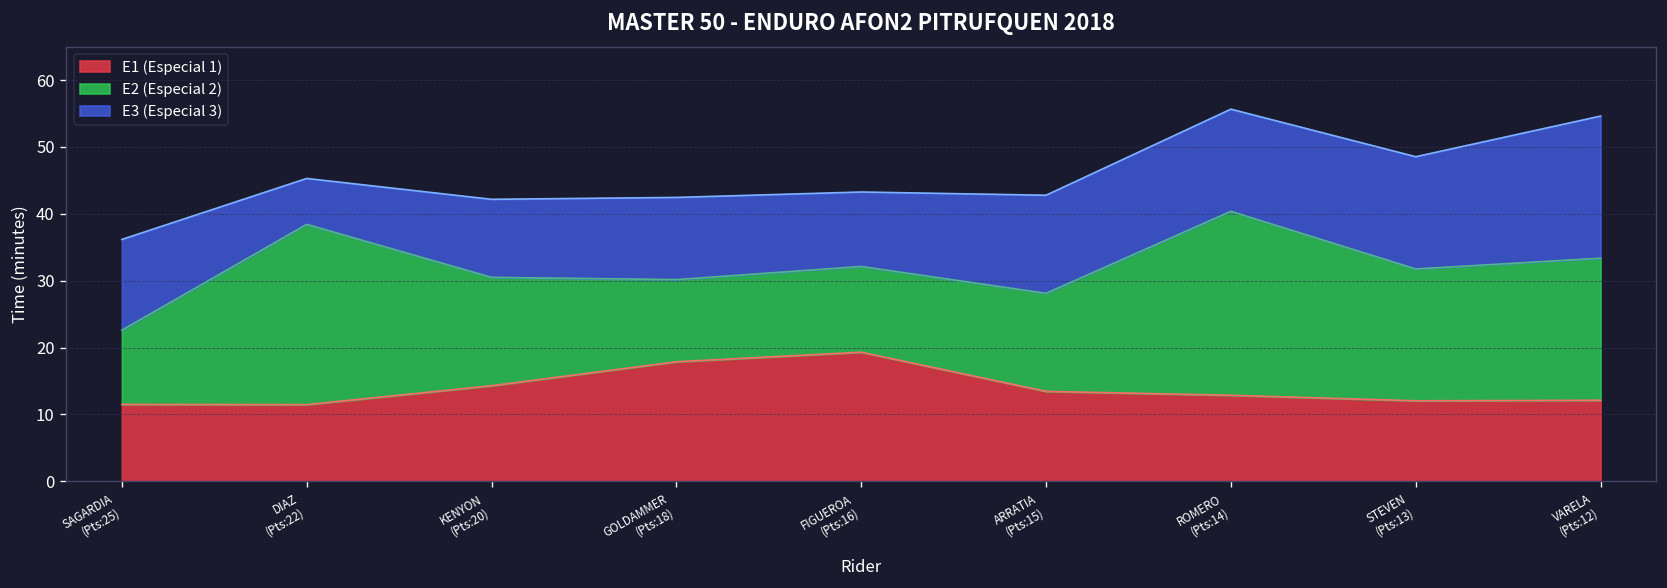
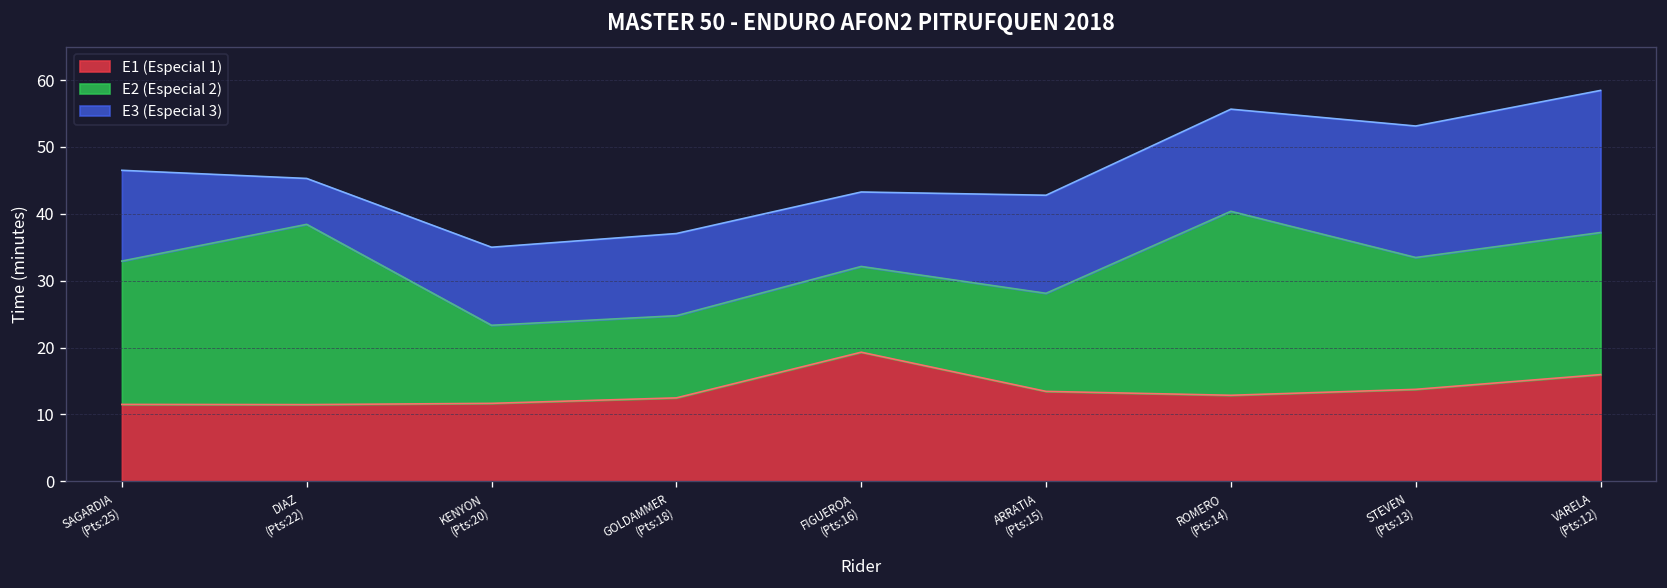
E2 (Especial 2), SAGARDIA (Pts:25): 11 -> 21
E1 (Especial 1), KENYON (Pts:20): 14 -> 12
E2 (Especial 2), KENYON (Pts:20): 16 -> 12
E1 (Especial 1), GOLDAMMER (Pts:18): 18 -> 12
E1 (Especial 1), STEVEN (Pts:13): 12 -> 14
E3 (Especial 3), STEVEN (Pts:13): 17 -> 20
E1 (Especial 1), VARELA (Pts:12): 12 -> 16
